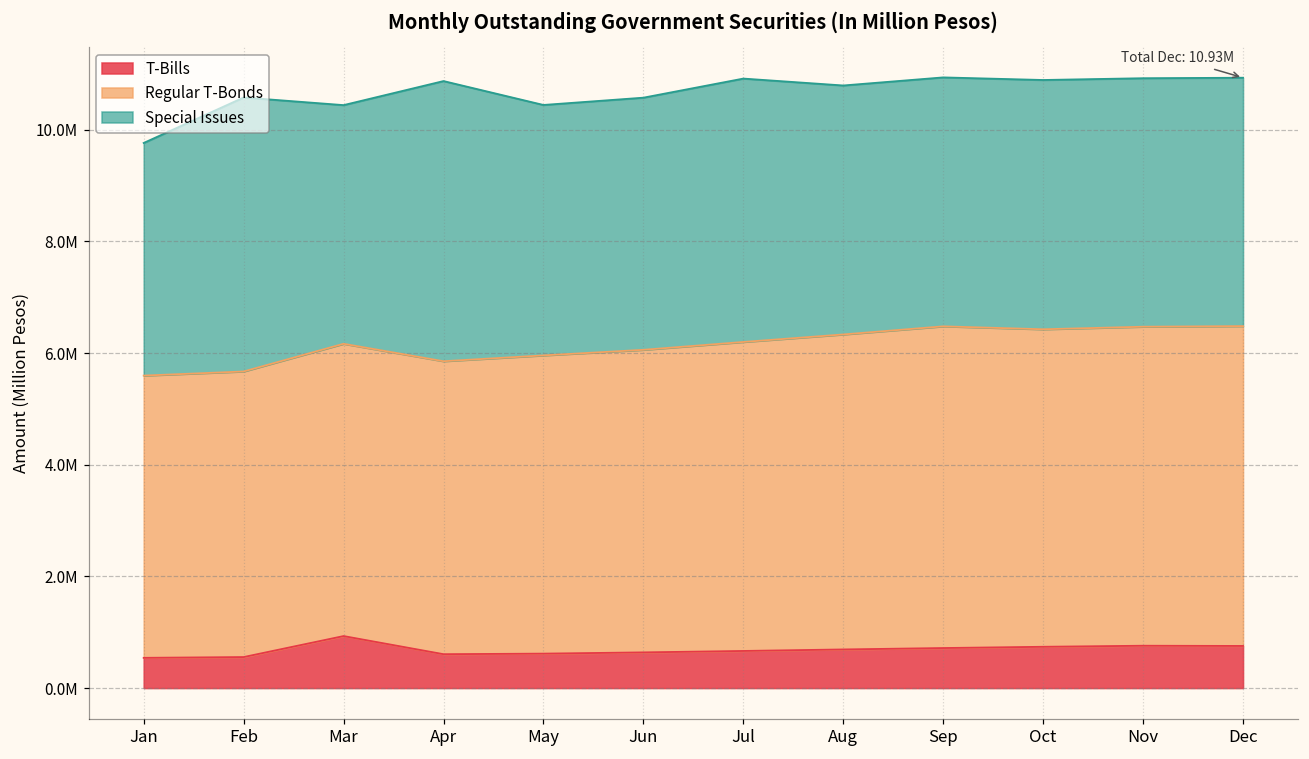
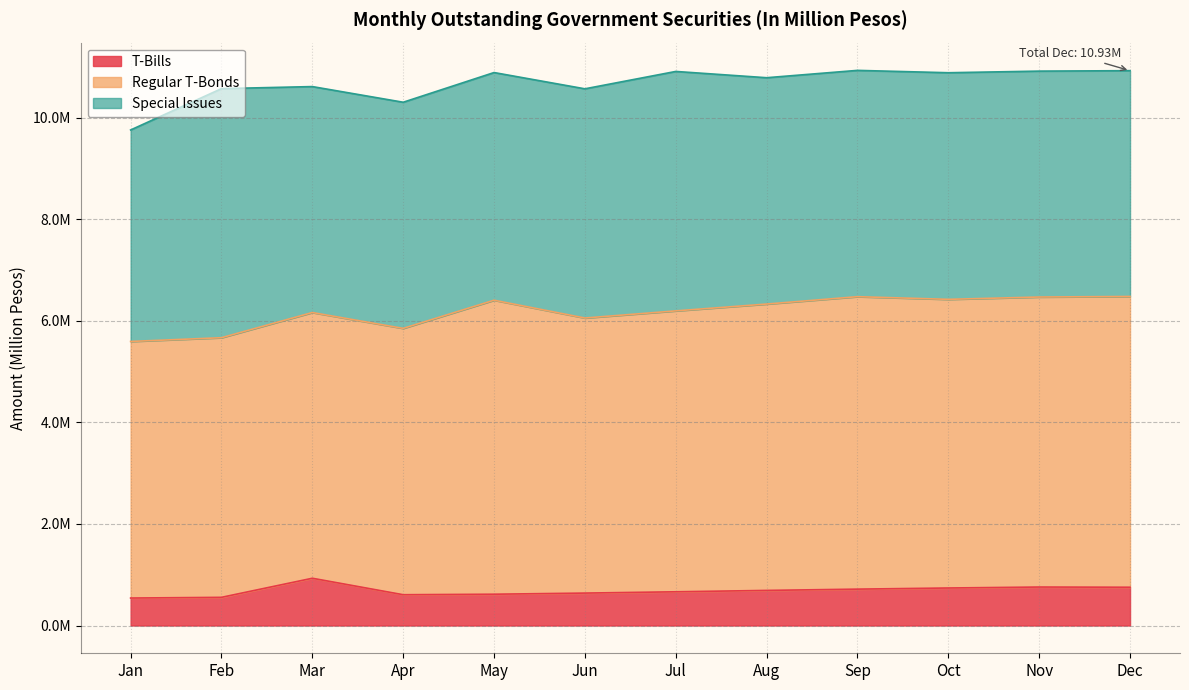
Special Issues, Mar: 4300000 -> 4500000
Special Issues, Apr: 5000000 -> 4500000
Regular T-Bonds, May: 5300000 -> 5800000
